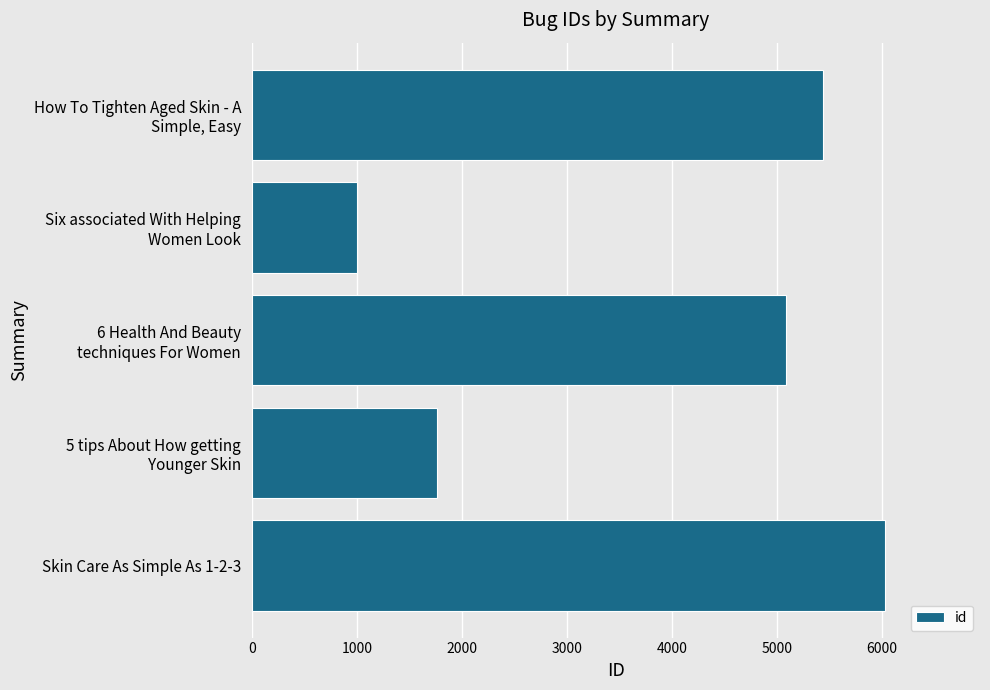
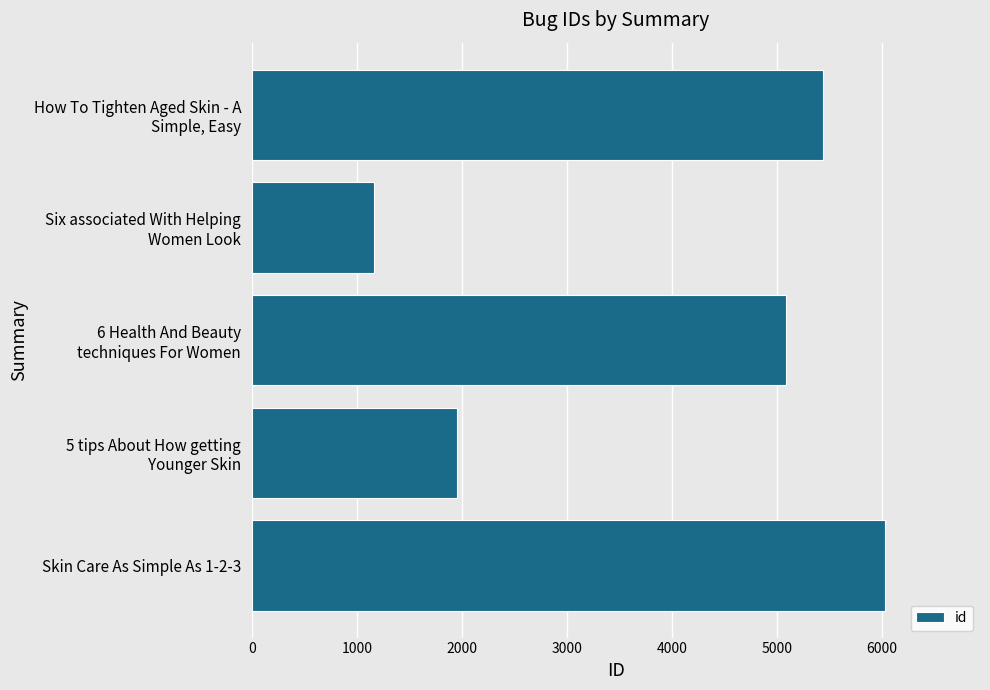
Six associated With Helping Women Look: 1000 -> 1160
5 tips About How getting Younger Skin: 1760 -> 1950
